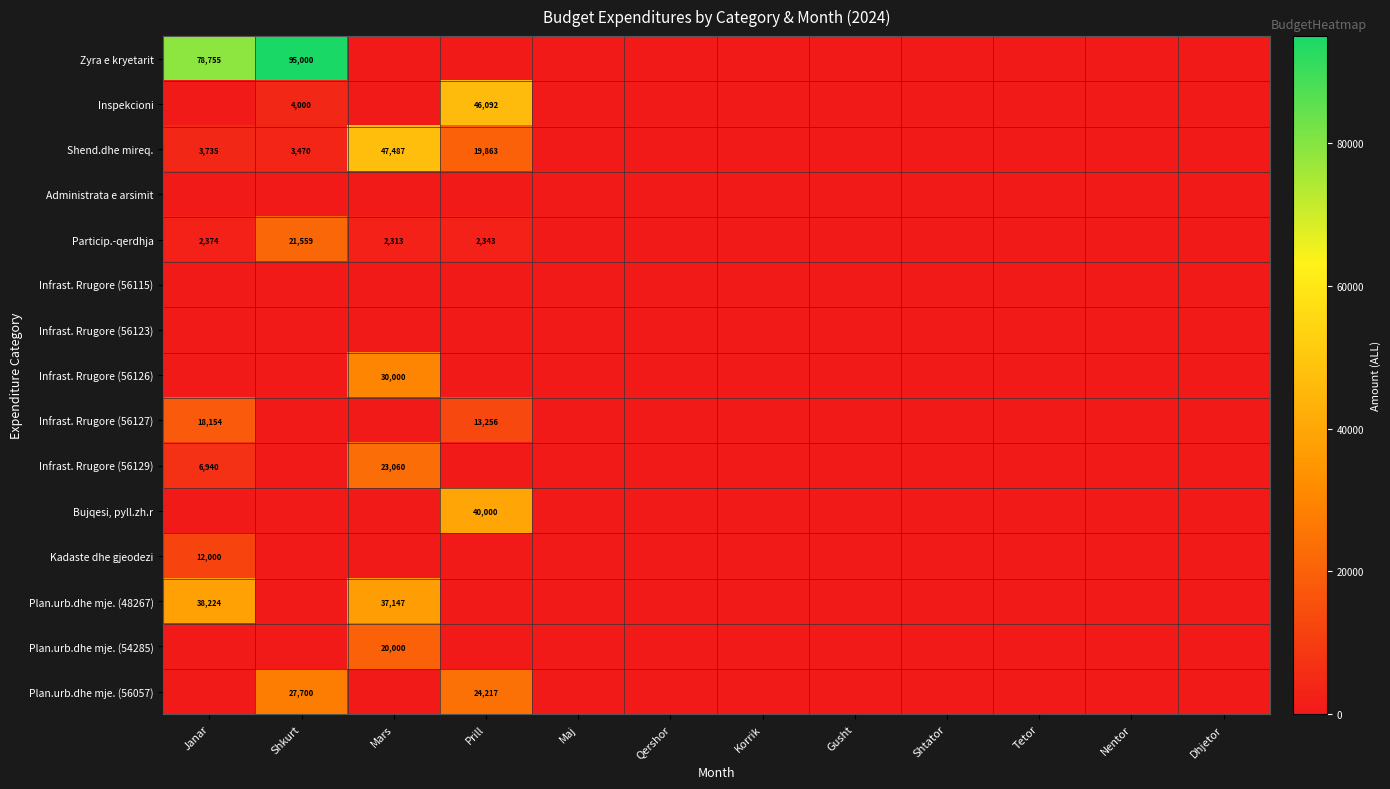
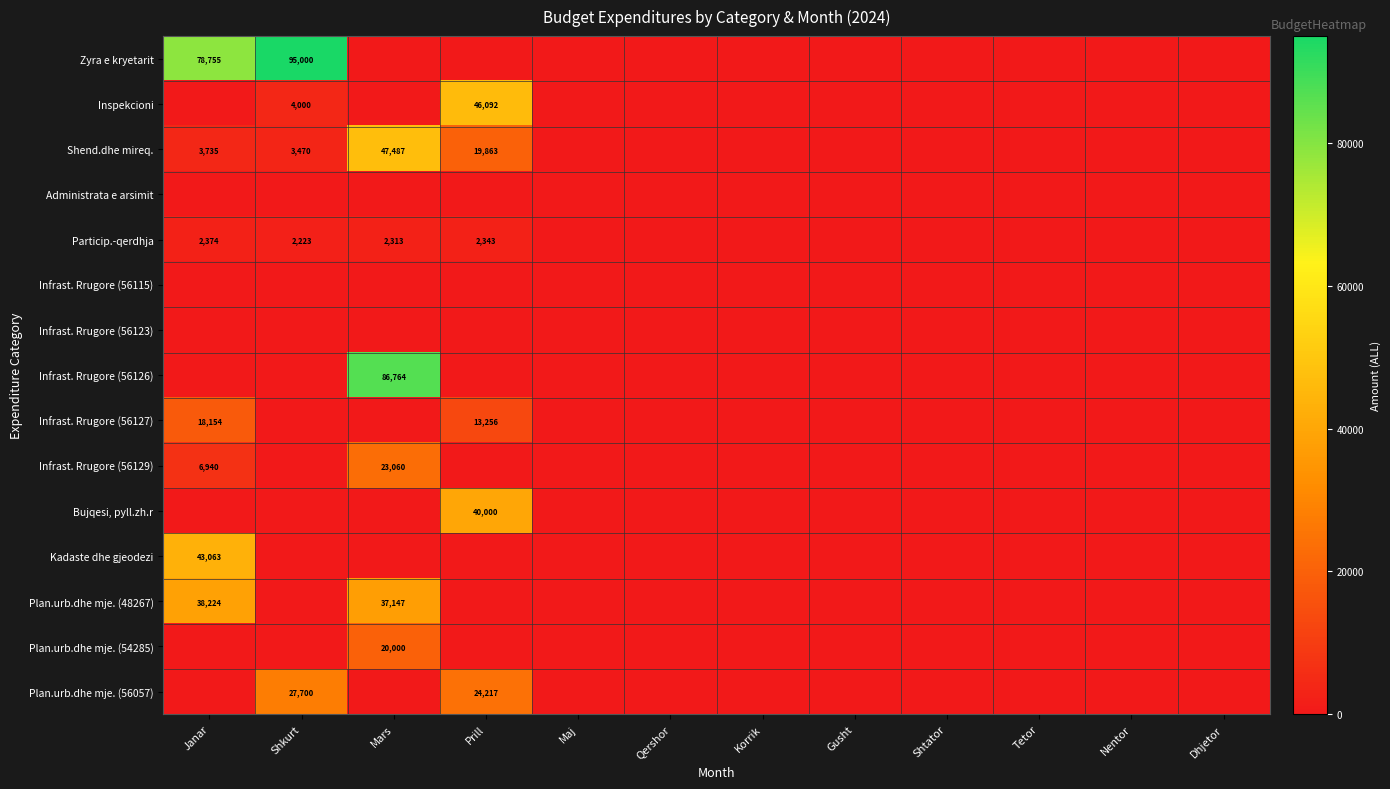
Particip.-qerdhja, Shkurt: 21,559 -> 2,223
Infrast. Rrugore (56126), Mars: 30,000 -> 86,764
Kadaste dhe gjeodezi, Janar: 12,000 -> 43,063
